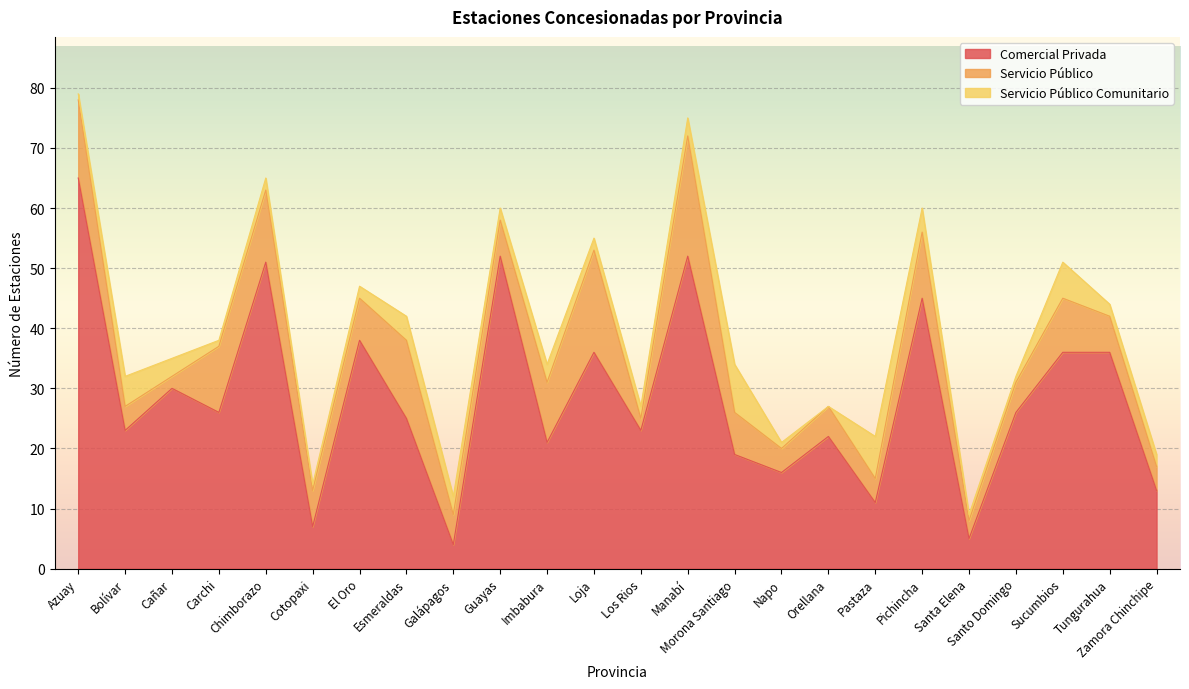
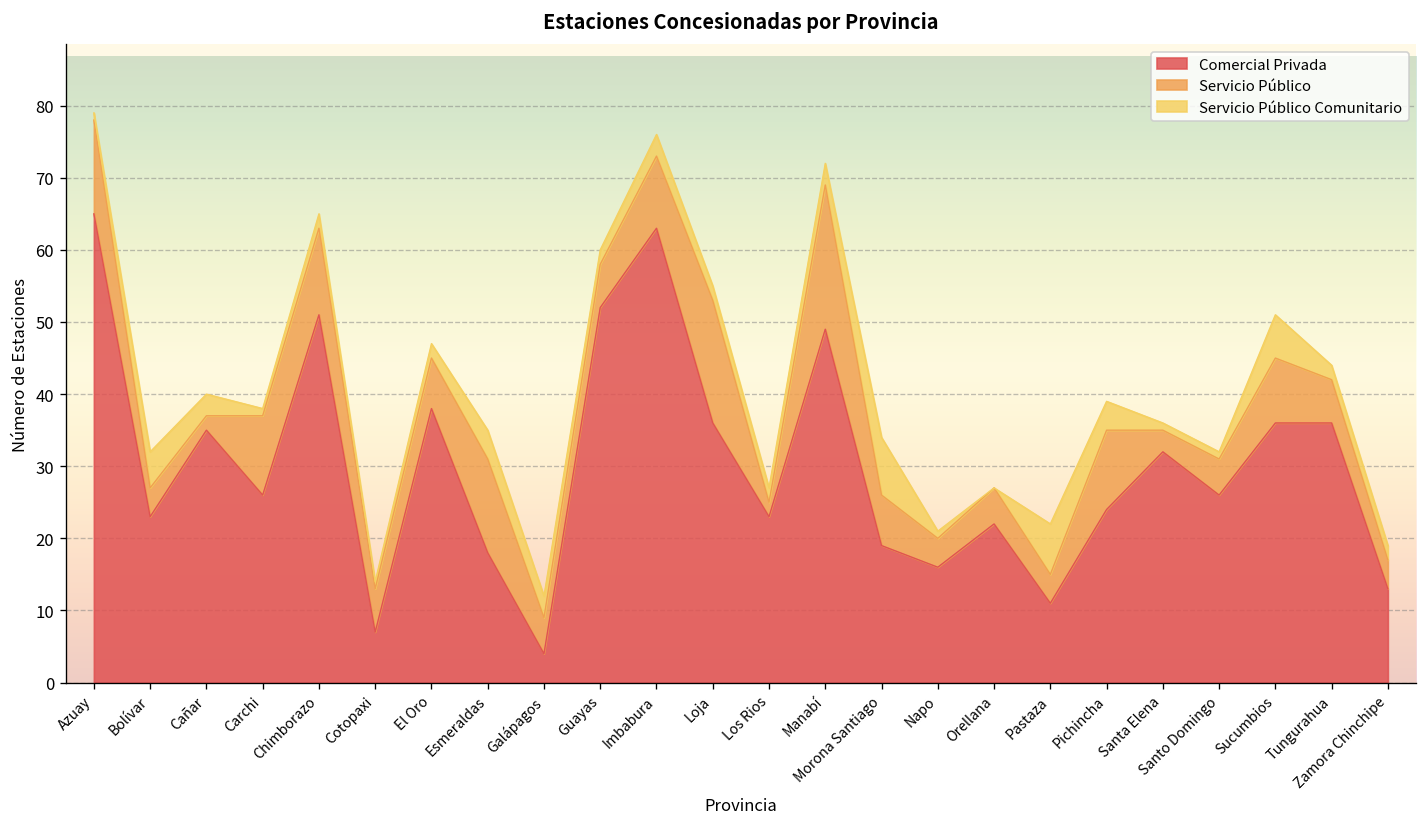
Comercial Privada, Cañar: 30 -> 35
Comercial Privada, Esmeraldas: 25 -> 18
Comercial Privada, Imbabura: 21 -> 63
Comercial Privada, Manabí: 52 -> 49
Comercial Privada, Pichincha: 45 -> 24
Comercial Privada, Santa Elena: 5 -> 32
